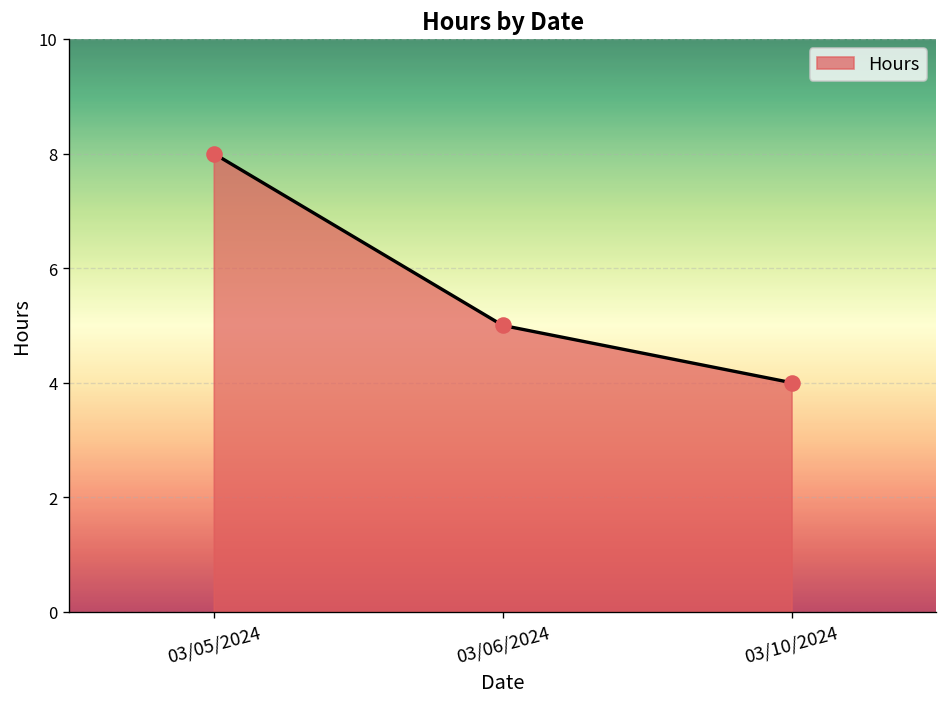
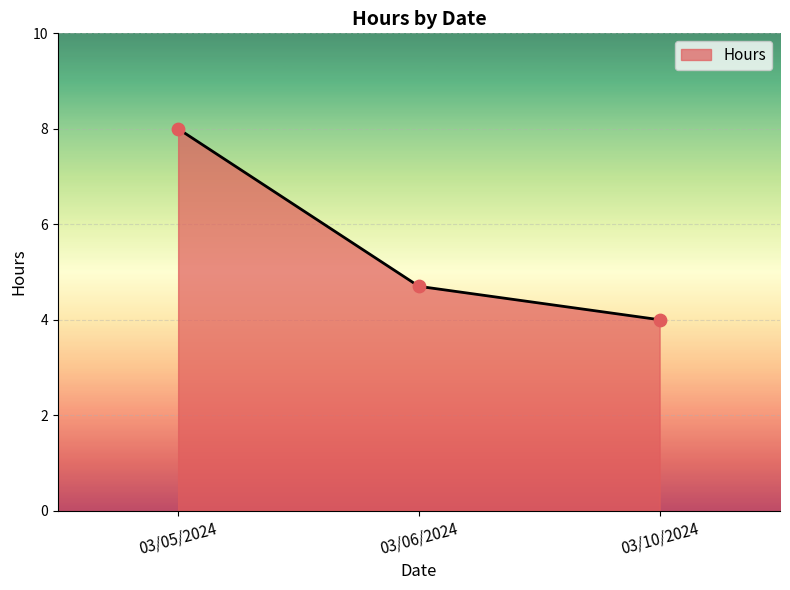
03/06/2024: 5.0 -> 4.7
